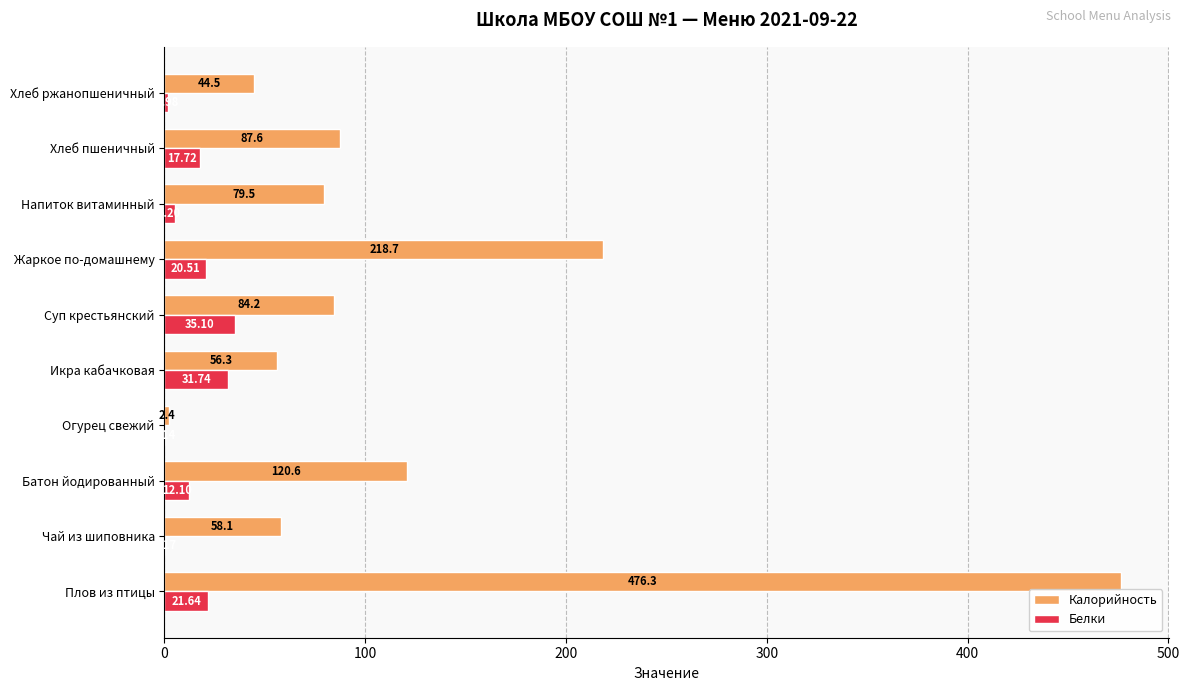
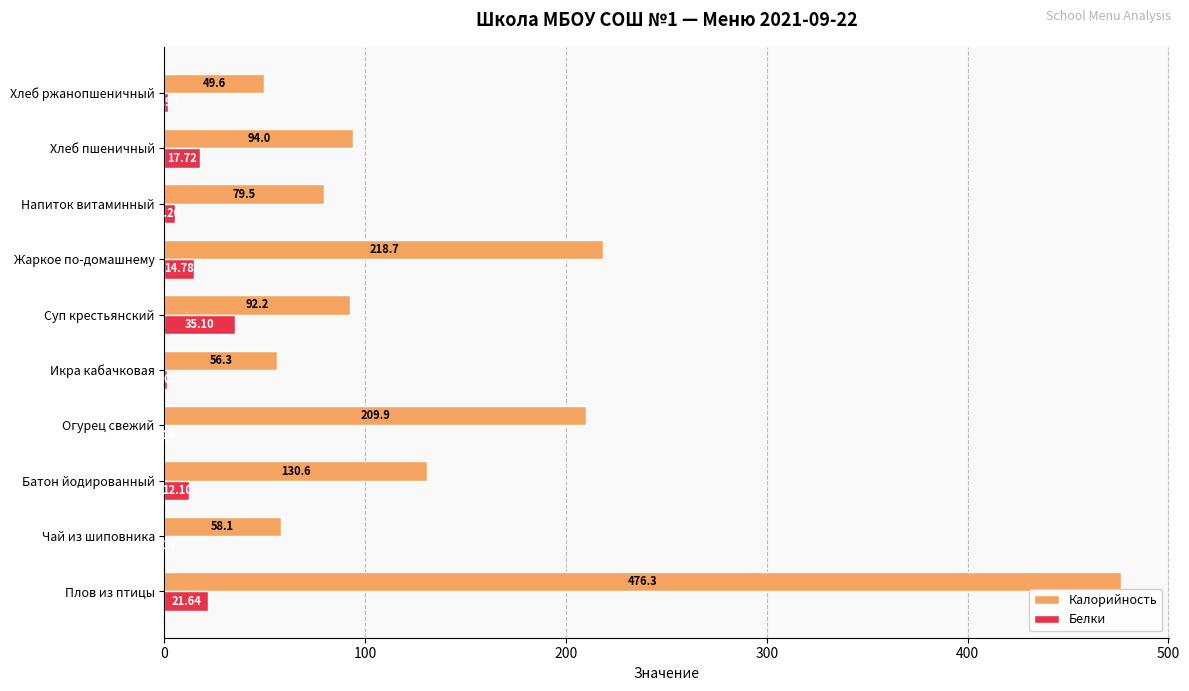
Калорийность, Хлеб ржанопшеничный: 44.5 -> 49.6
Калорийность, Хлеб пшеничный: 87.6 -> 94.0
Белки, Жаркое по-домашнему: 20.51 -> 14.78
Калорийность, Суп крестьянский: 84.2 -> 92.2
Белки, Икра кабачковая: 32 -> 1
Калорийность, Огурец свежий: 2.4 -> 209.9
Калорийность, Батон йодированный: 120.6 -> 130.6
